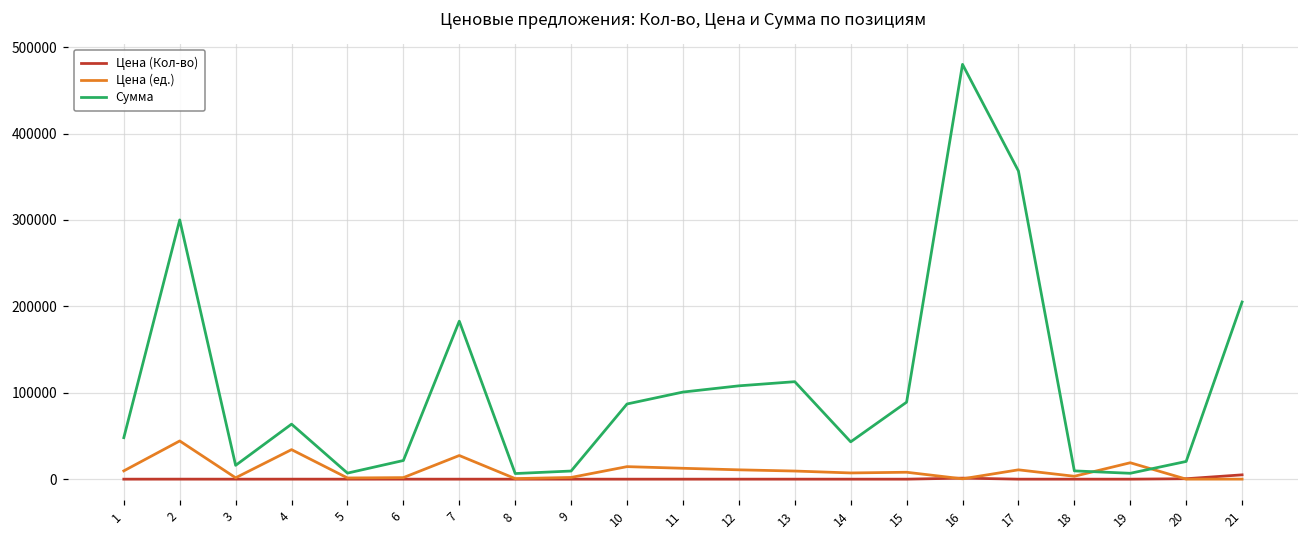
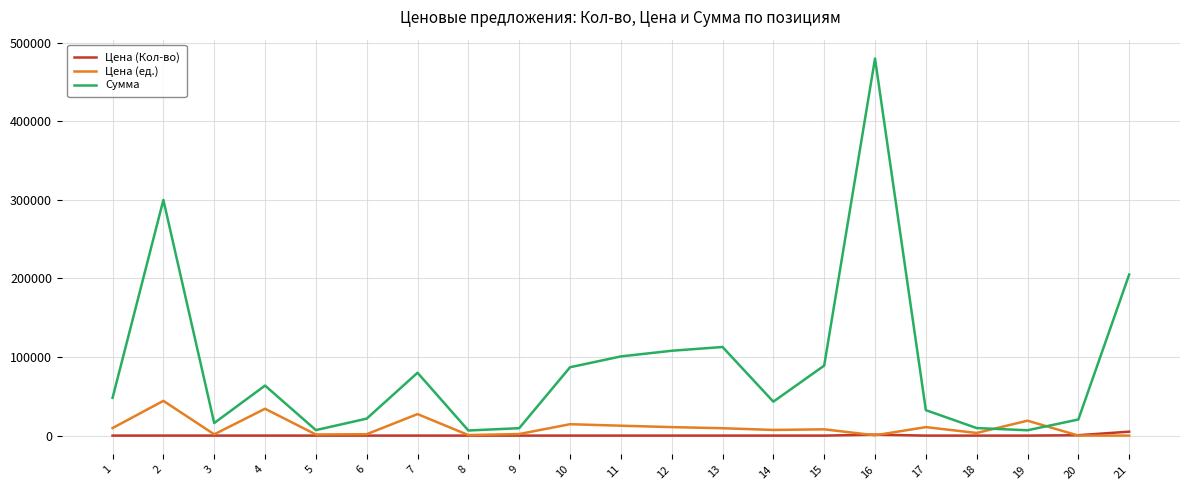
Сумма, 7: 180000 -> 80000
Сумма, 17: 360000 -> 30000
